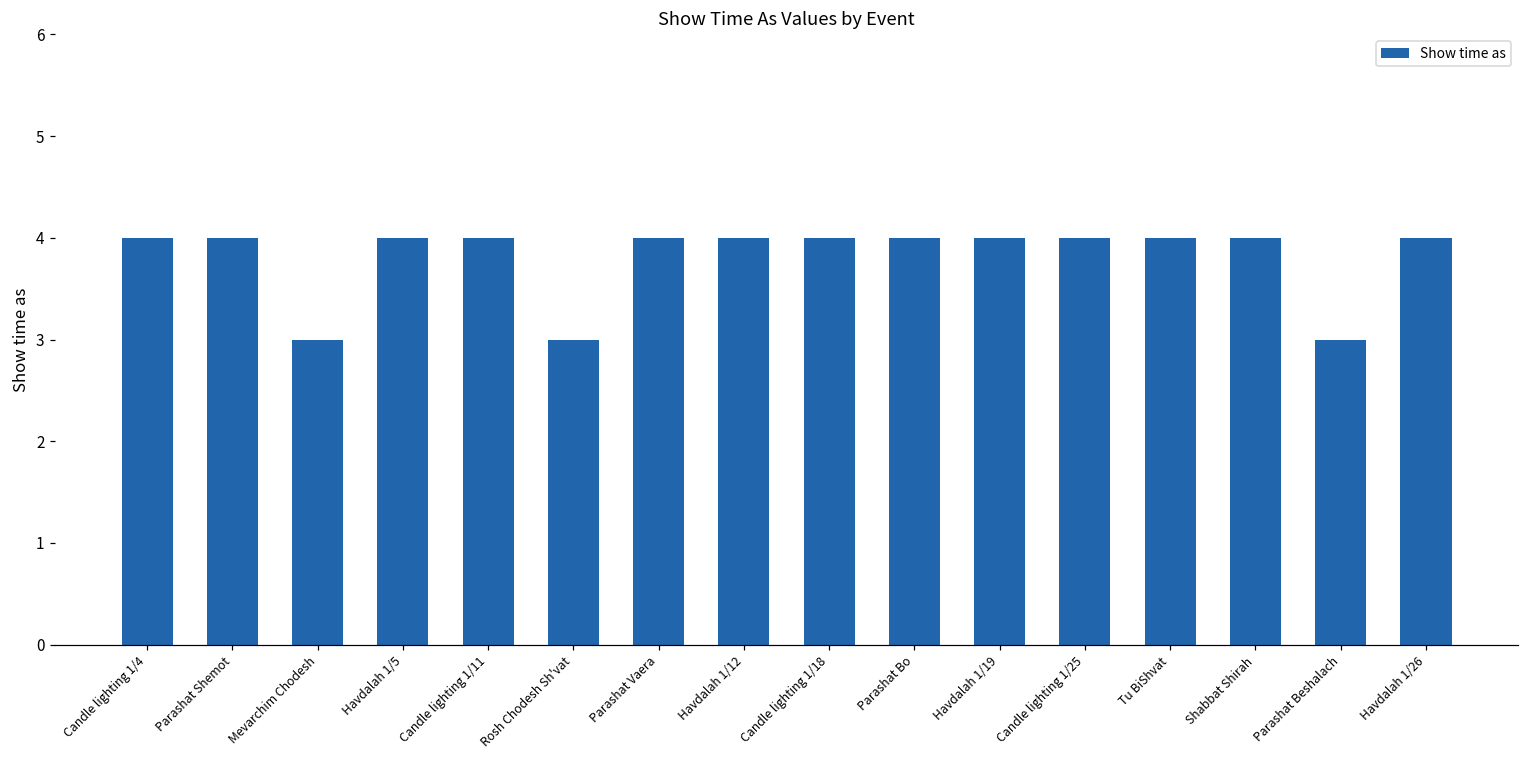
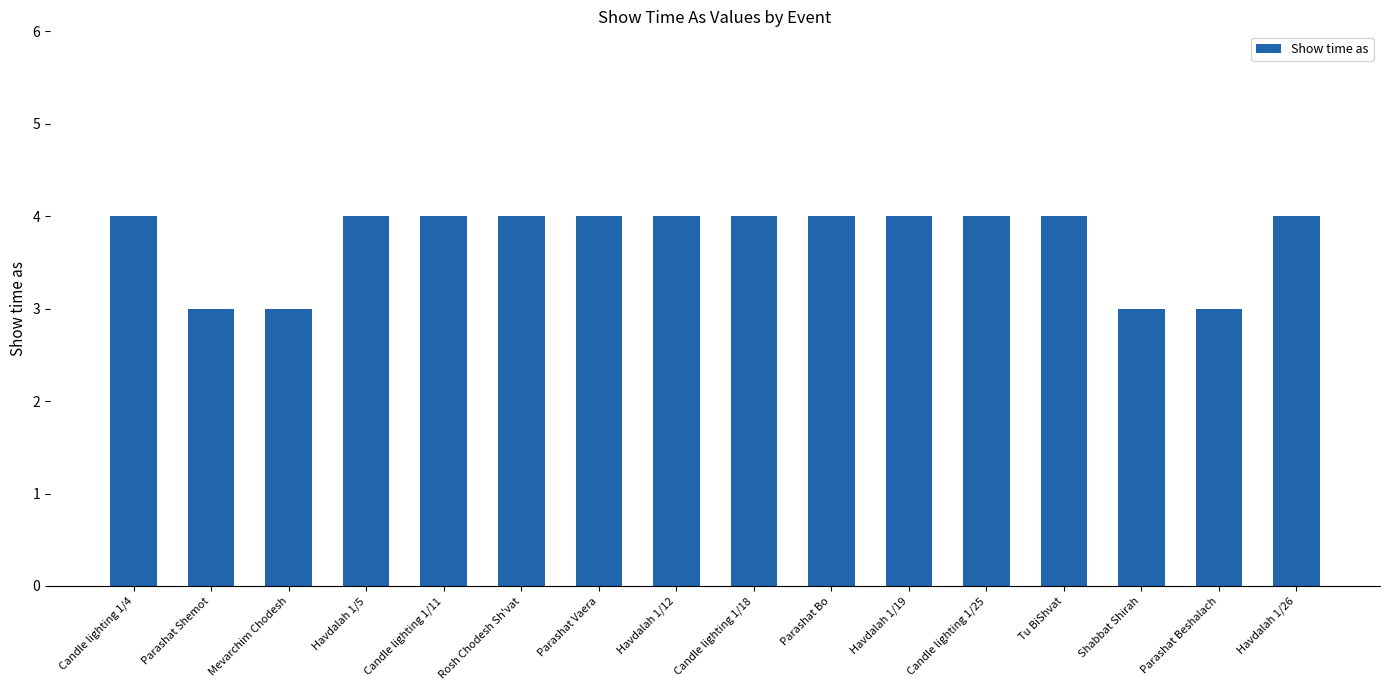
Parashat Shemot: 4 -> 3
Rosh Chodesh Sh'vat: 3 -> 4
Shabbat Shirah: 4 -> 3
